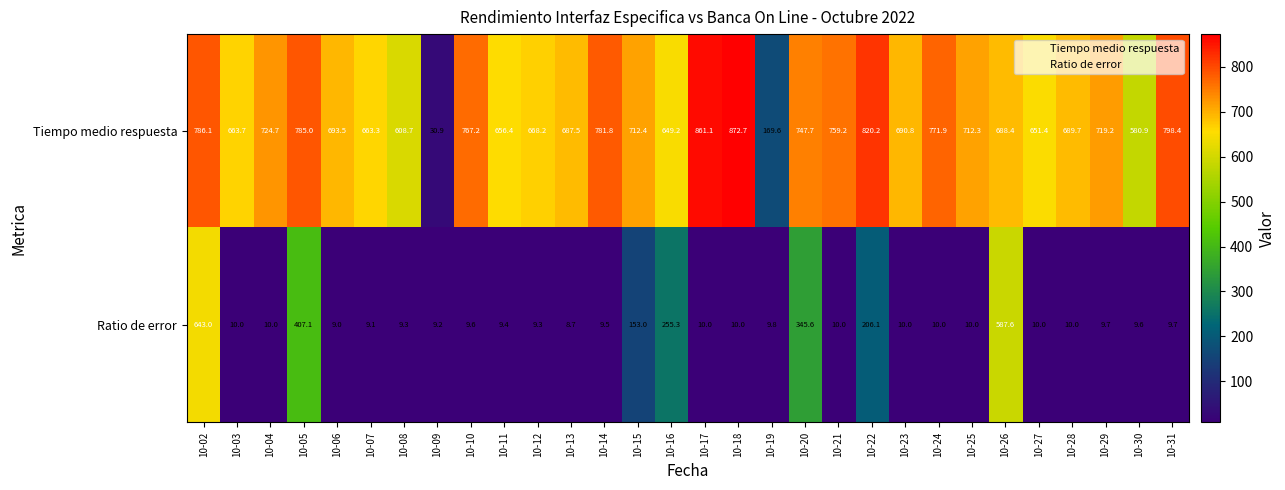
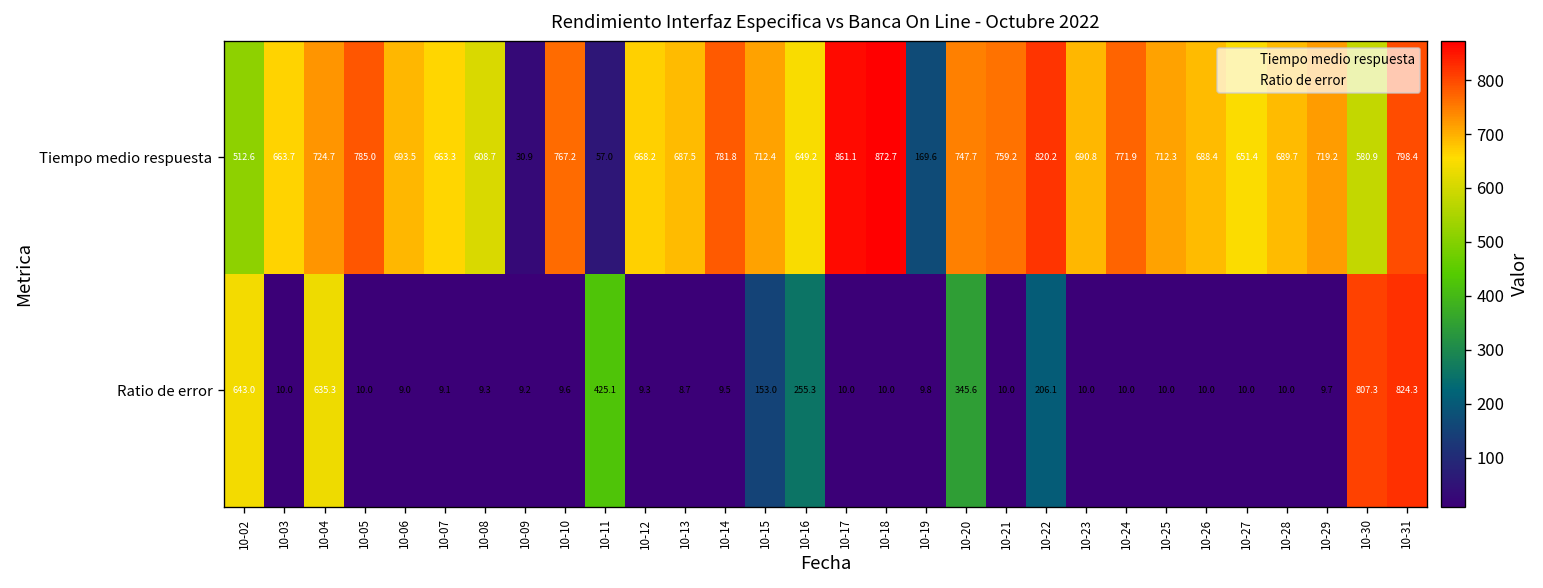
Tiempo medio respuesta, 10-02: 786.1 -> 512.6
Tiempo medio respuesta, 10-11: 656.4 -> 57.0
Ratio de error, 10-04: 10.0 -> 635.3
Ratio de error, 10-05: 407.1 -> 10.0
Ratio de error, 10-11: 9.4 -> 425.1
Ratio de error, 10-26: 587.6 -> 10.0
Ratio de error, 10-30: 9.6 -> 807.3
Ratio de error, 10-31: 9.7 -> 824.3
